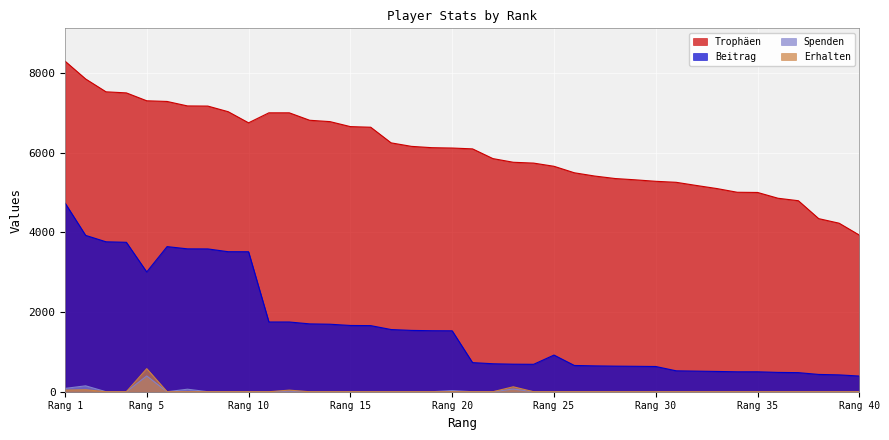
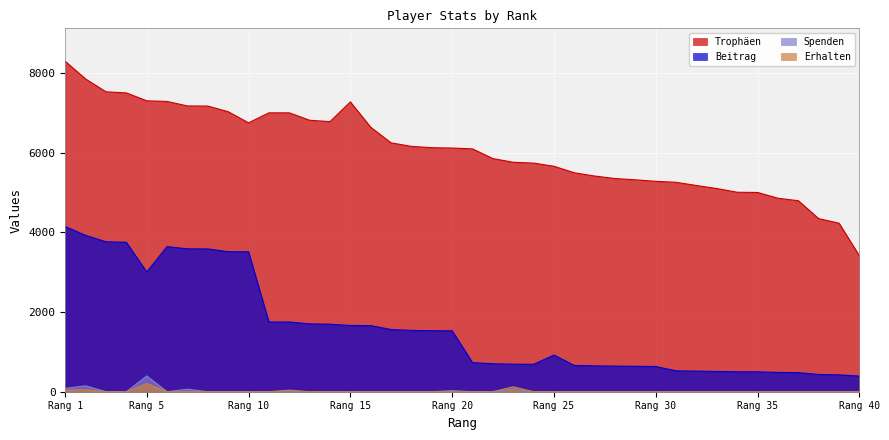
Beitrag, Rang 1: 4700 -> 4100
Erhalten, Rang 5: 600 -> 200
Trophäen, Rang 15: 6700 -> 7300
Trophäen, Rang 40: 3900 -> 3400
